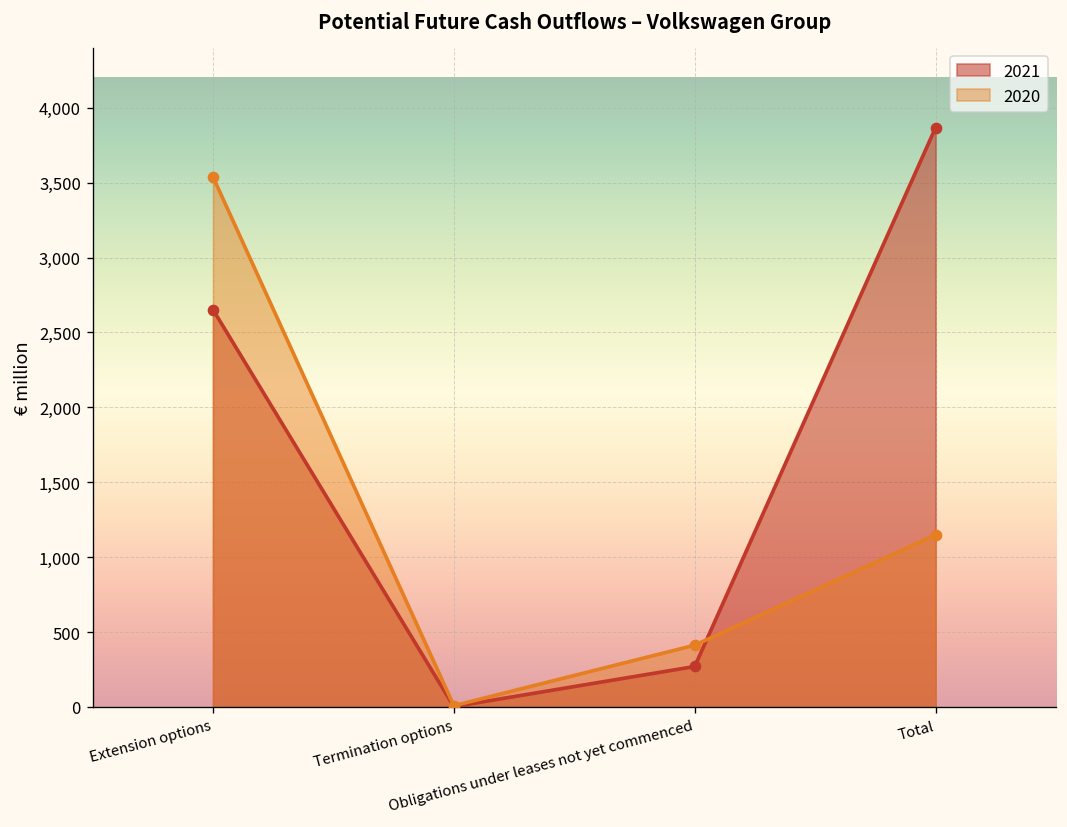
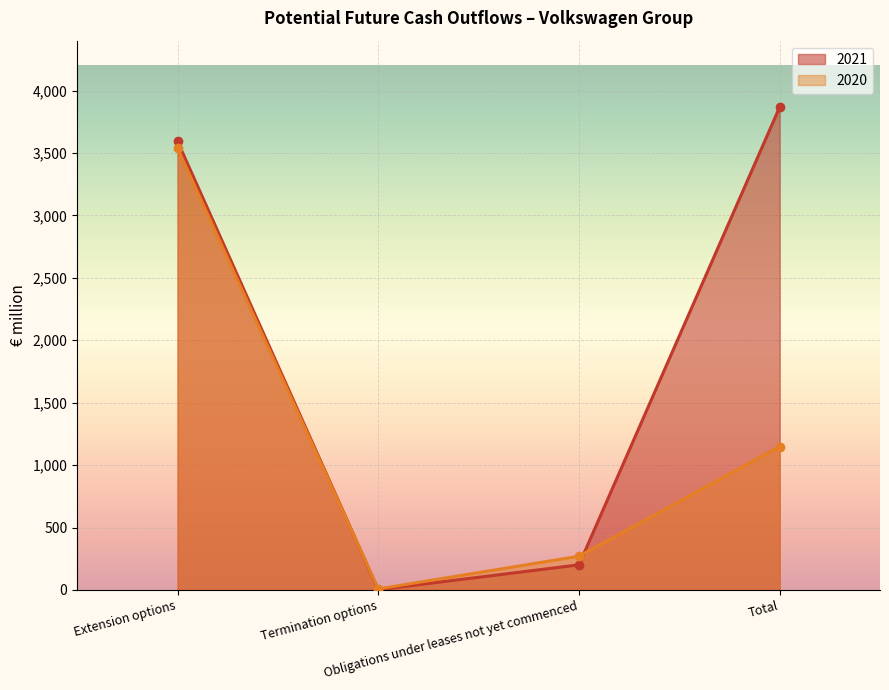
2021, Extension options: 2,650 -> 3,590
2021, Obligations under leases not yet commenced: 270 -> 200
2020, Obligations under leases not yet commenced: 410 -> 270
